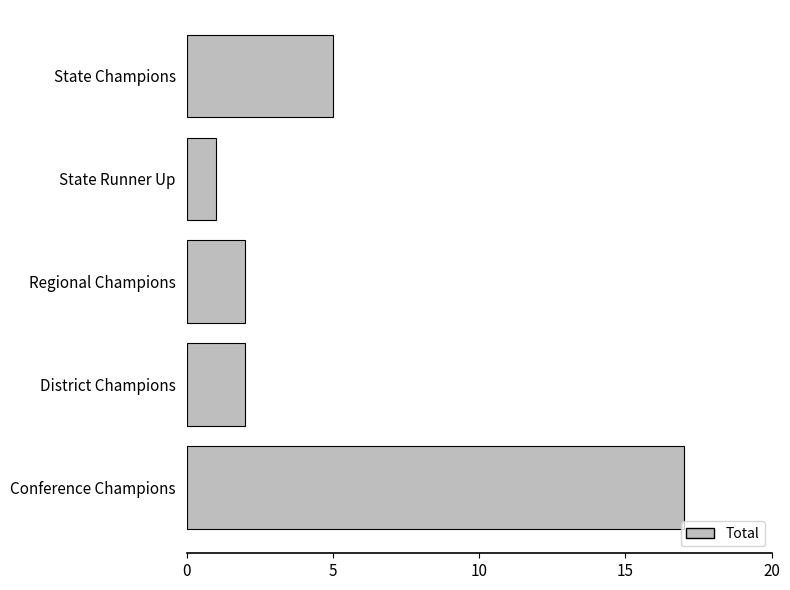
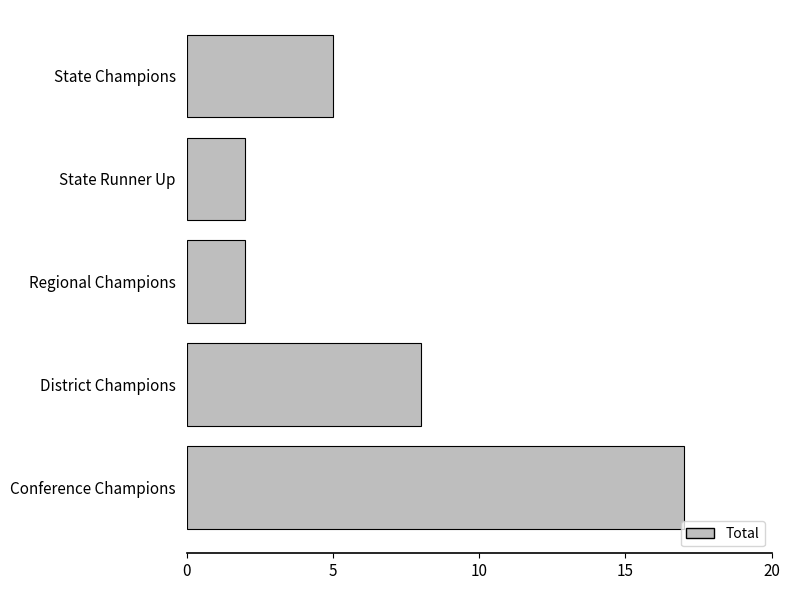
State Runner Up: 1 -> 2
District Champions: 2 -> 8
